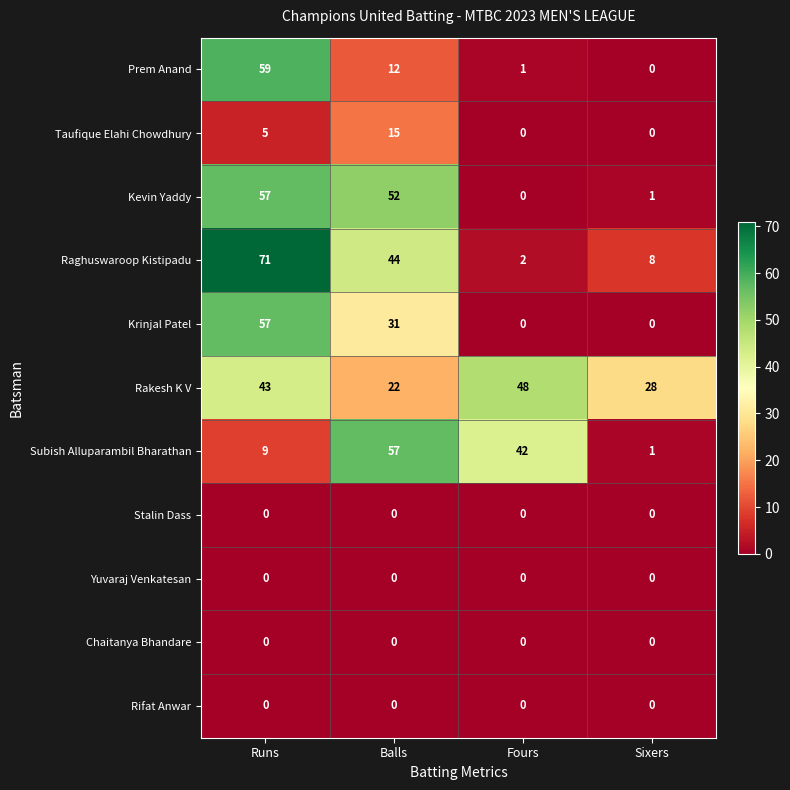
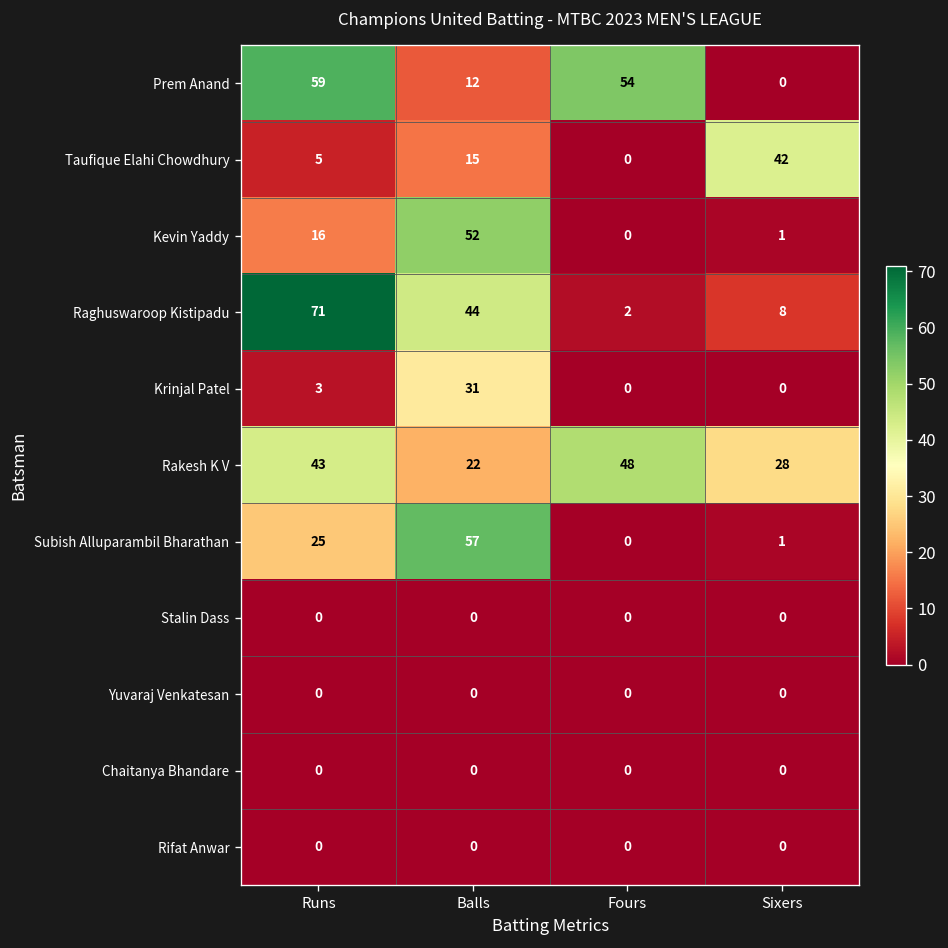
Prem Anand, Fours: 1 -> 54
Taufique Elahi Chowdhury, Sixers: 0 -> 42
Kevin Yaddy, Runs: 57 -> 16
Krinjal Patel, Runs: 57 -> 3
Subish Alluparambil Bharathan, Runs: 9 -> 25
Subish Alluparambil Bharathan, Fours: 42 -> 0
